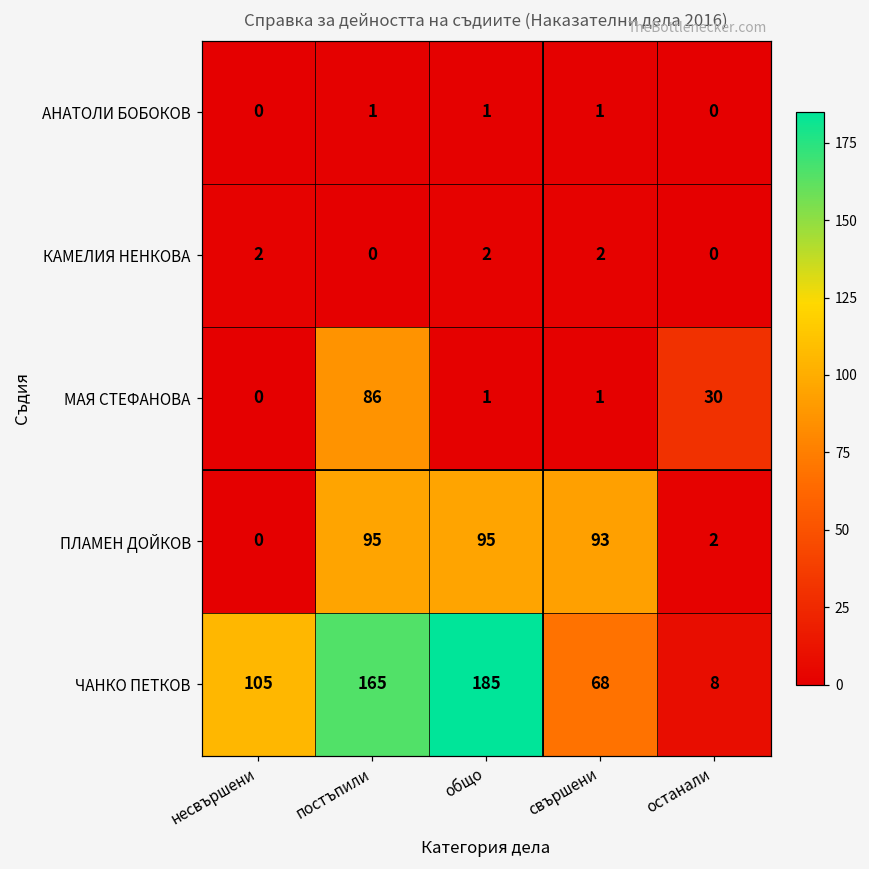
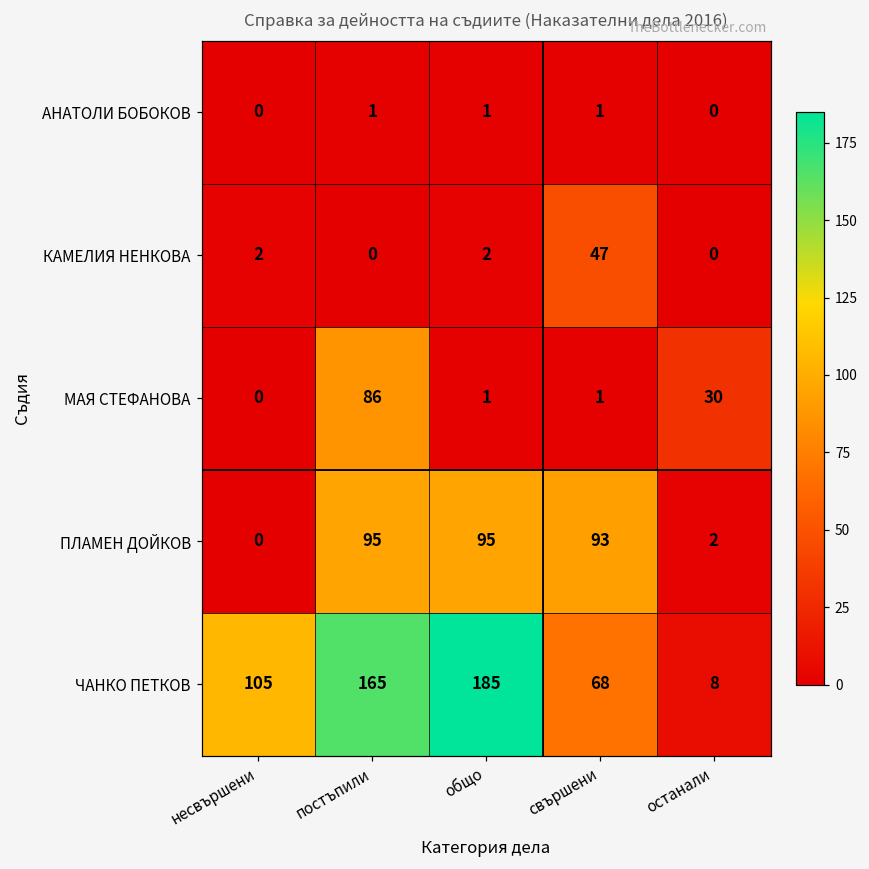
КАМЕЛИЯ НЕНКОВА, свършени: 2 -> 47
